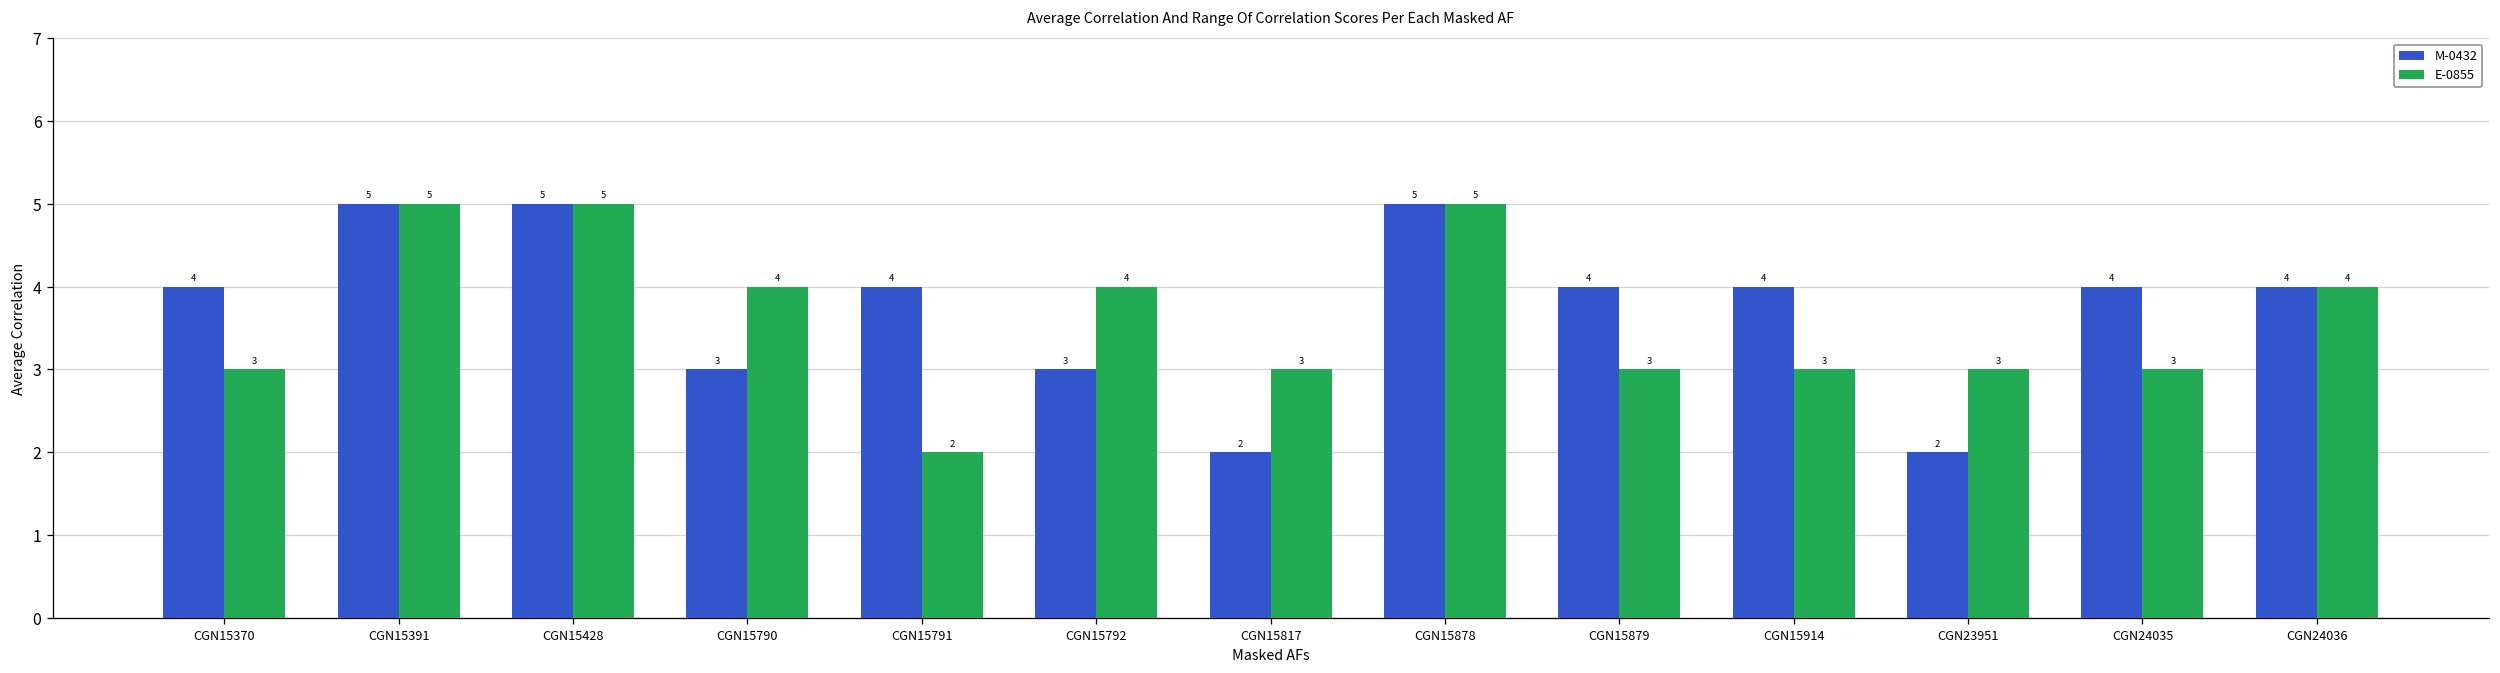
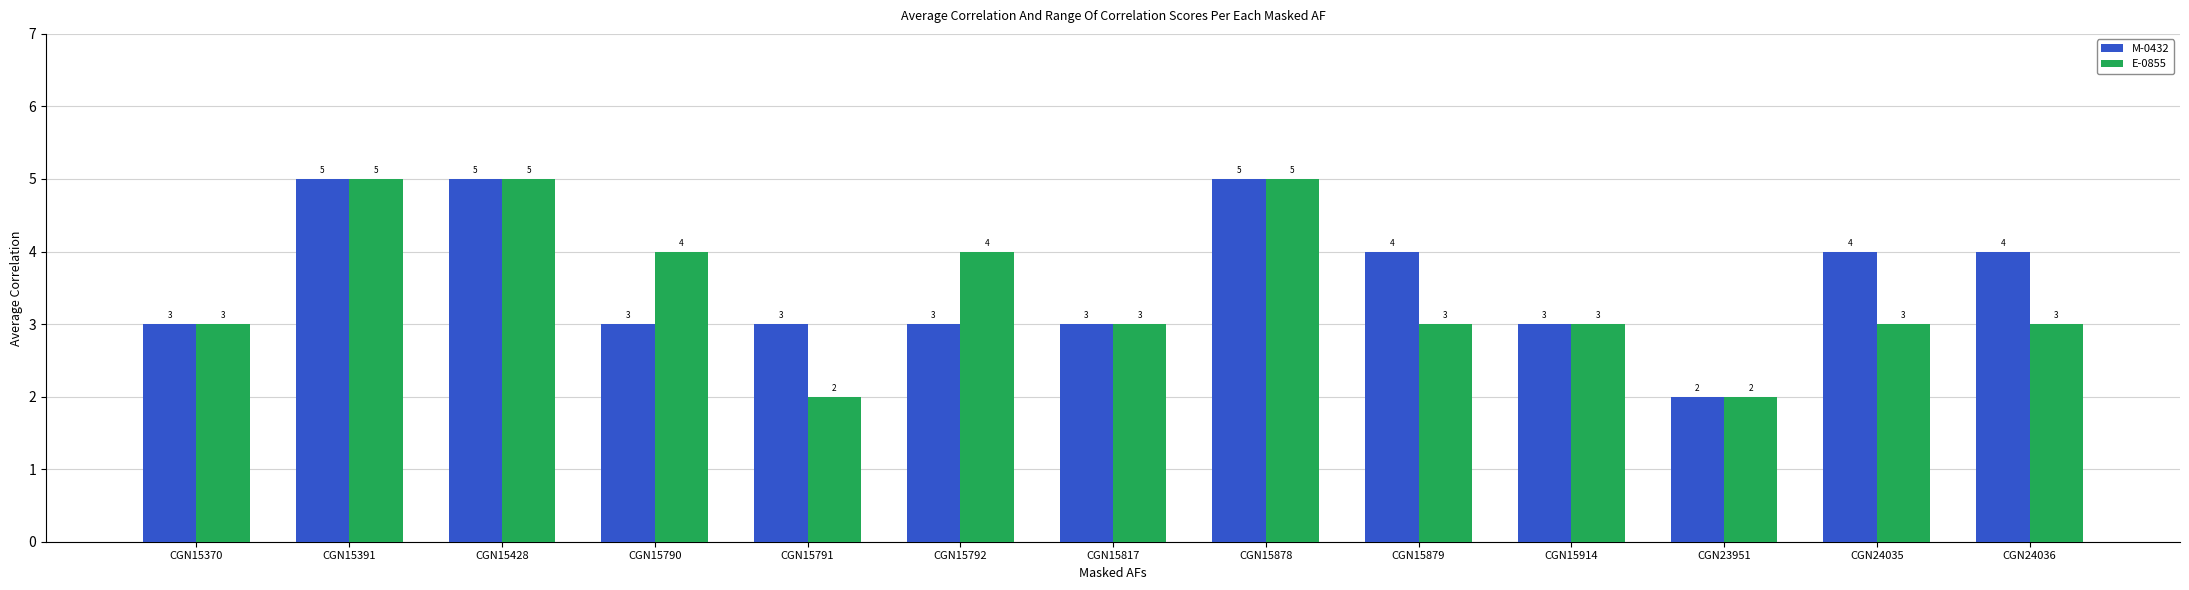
M-0432, CGN15370: 4 -> 3
M-0432, CGN15791: 4 -> 3
M-0432, CGN15817: 2 -> 3
M-0432, CGN15914: 4 -> 3
E-0855, CGN23951: 3 -> 2
E-0855, CGN24036: 4 -> 3
